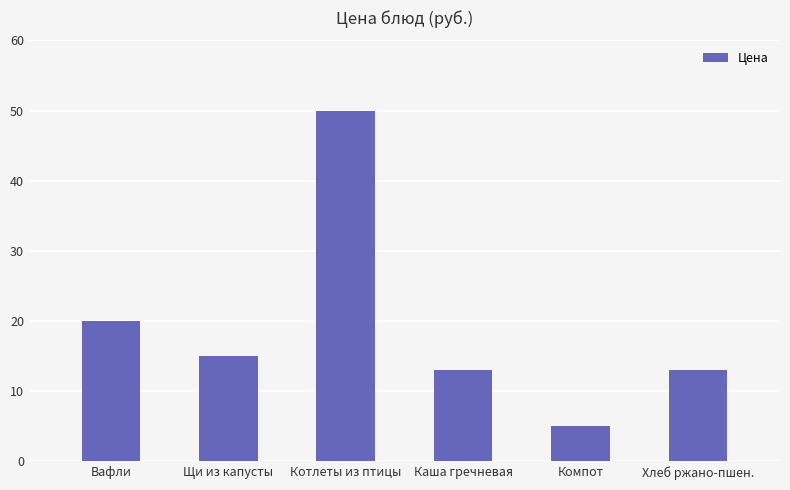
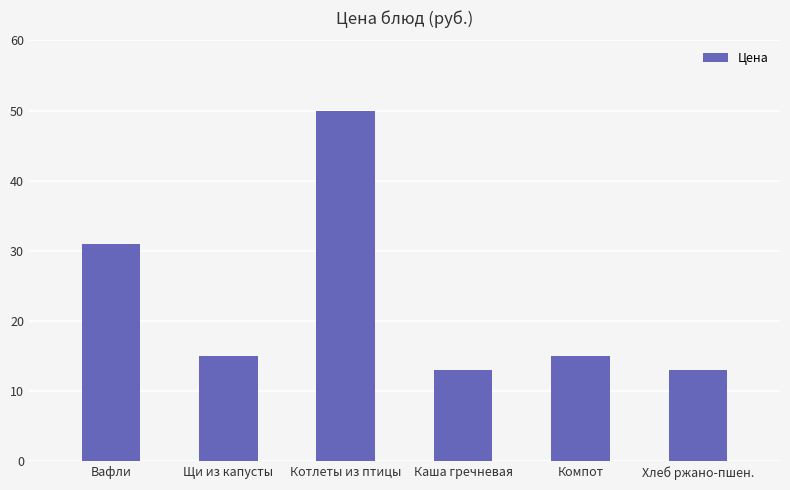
Вафли: 20 -> 31
Компот: 5 -> 15
